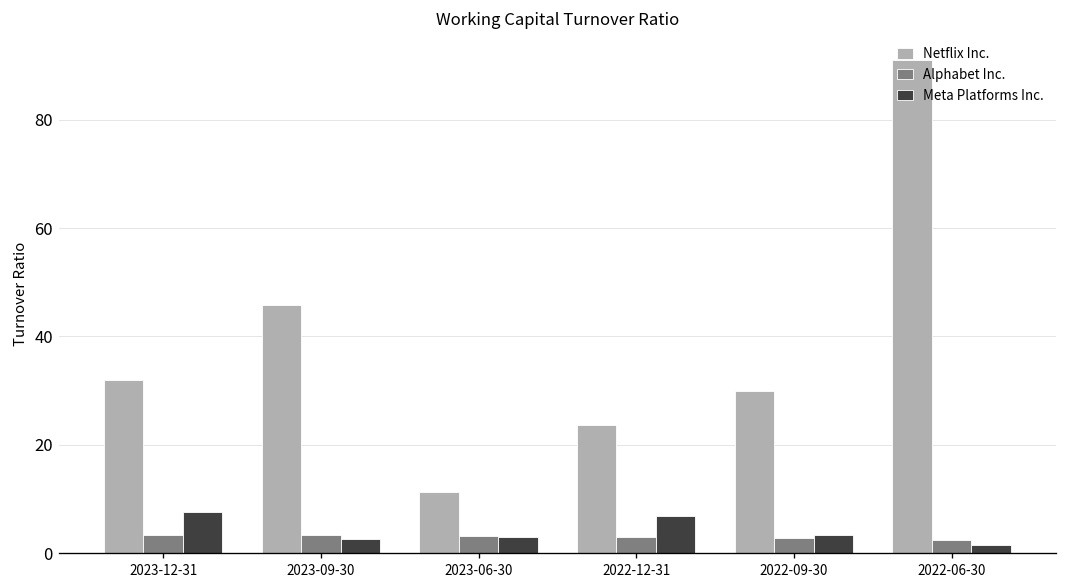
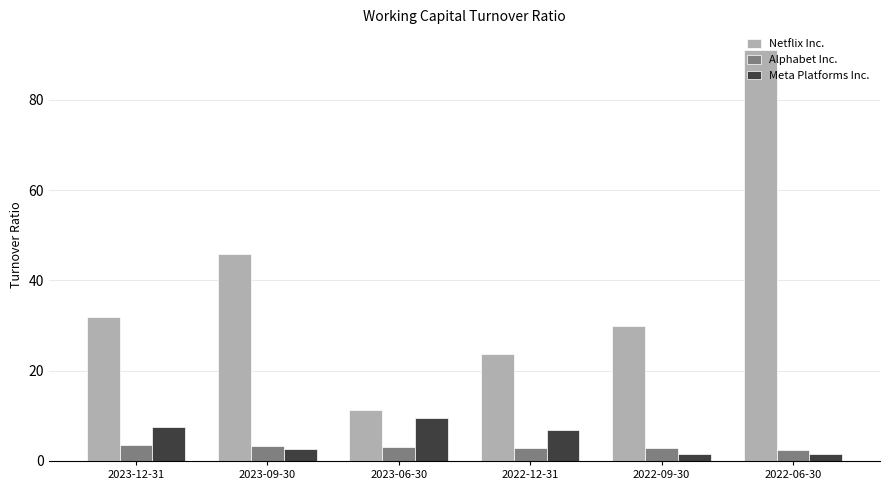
Meta Platforms Inc., 2023-06-30: 3 -> 10
Meta Platforms Inc., 2022-09-30: 3 -> 2
